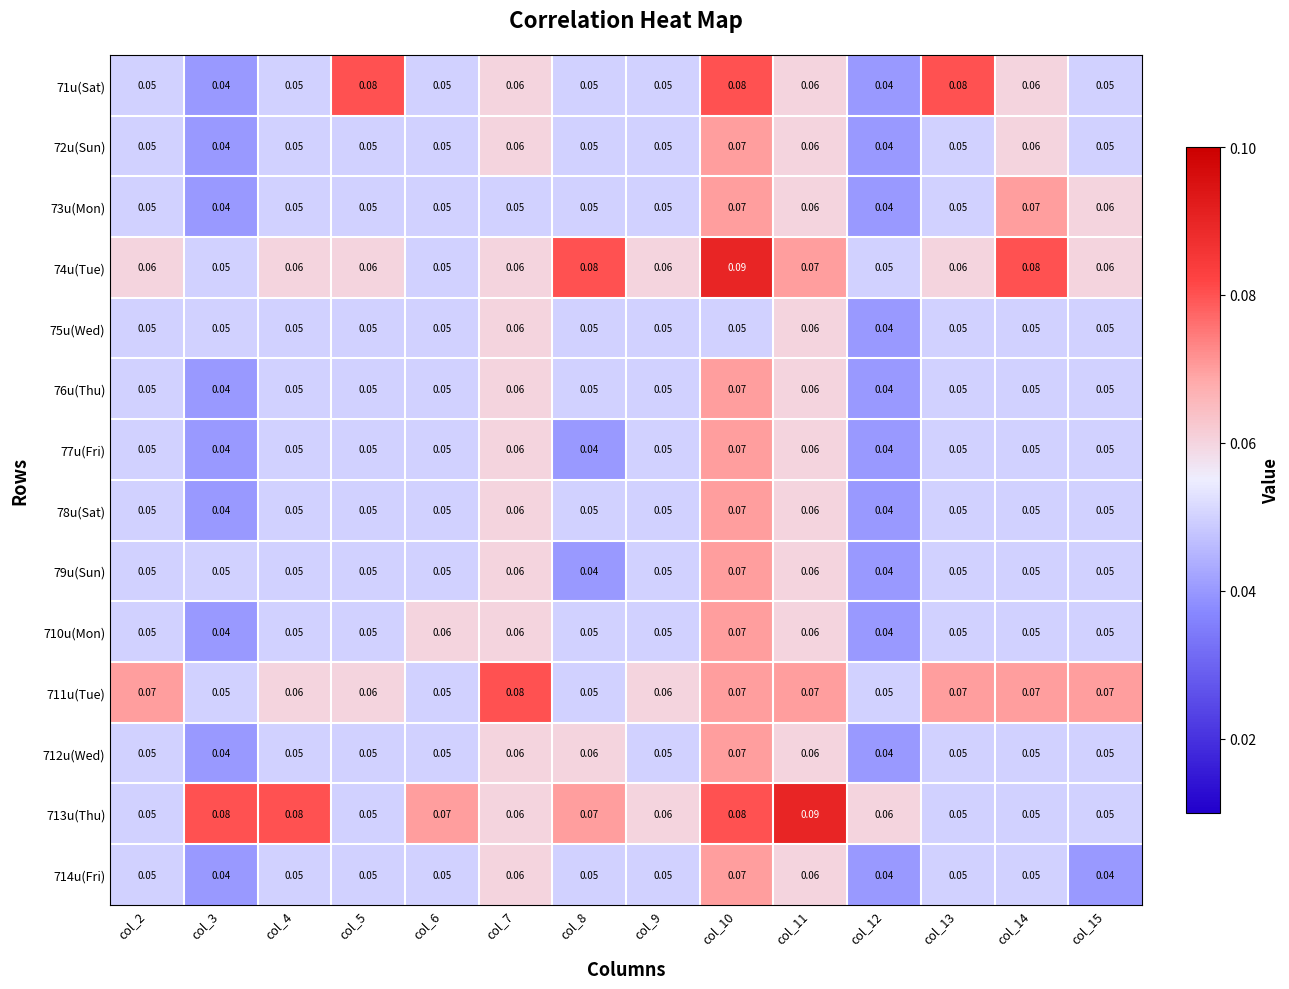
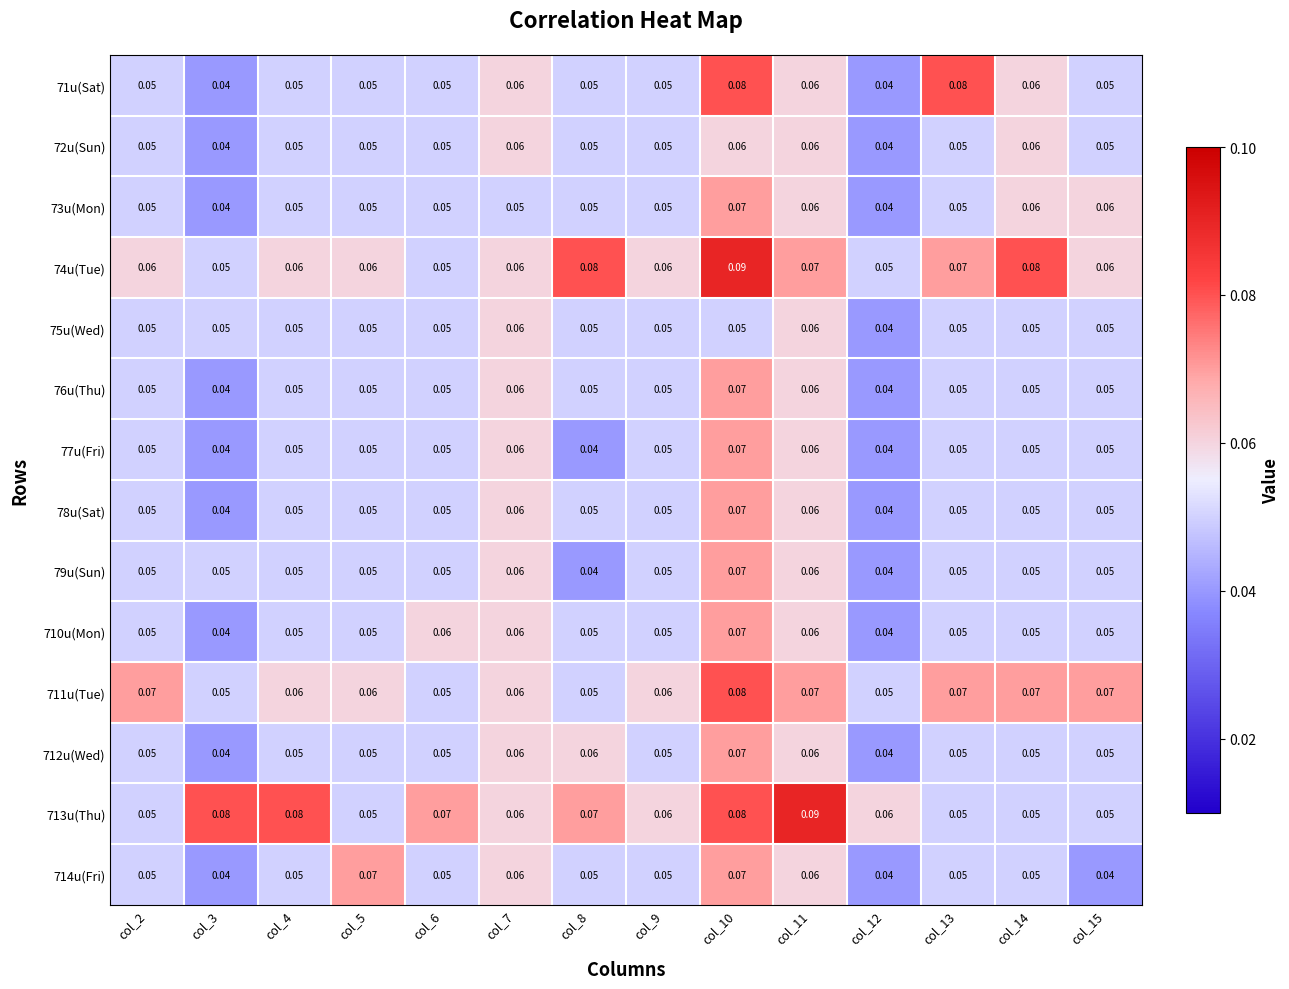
71u(Sat), col_5: 0.08 -> 0.05
72u(Sun), col_10: 0.07 -> 0.06
73u(Mon), col_14: 0.07 -> 0.06
74u(Tue), col_13: 0.06 -> 0.07
711u(Tue), col_7: 0.08 -> 0.06
711u(Tue), col_10: 0.07 -> 0.08
714u(Fri), col_5: 0.05 -> 0.07
